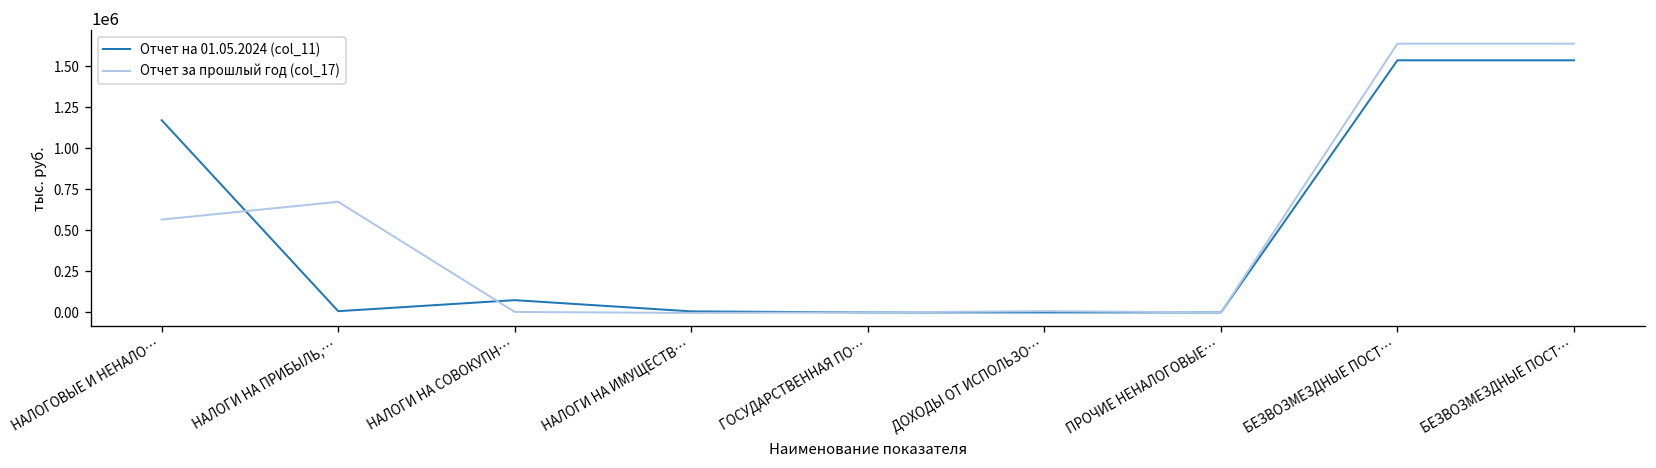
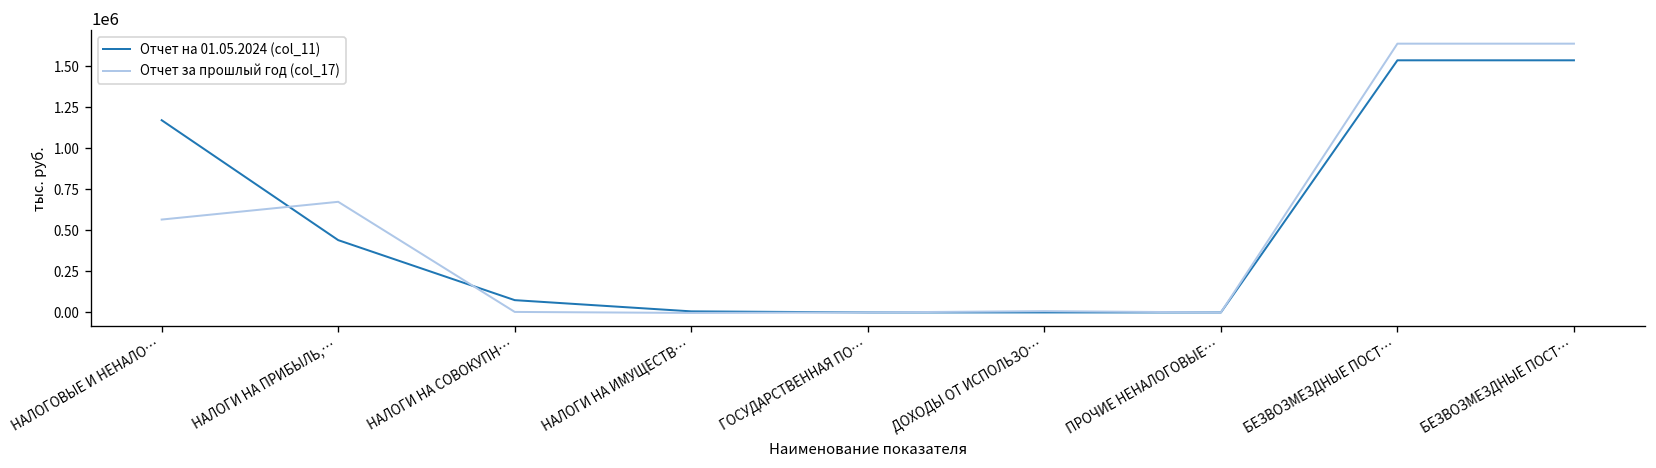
Отчет на 01.05.2024 (col_11), НАЛОГИ НА ПРИБЫЛЬ,…: 10000 -> 440000
